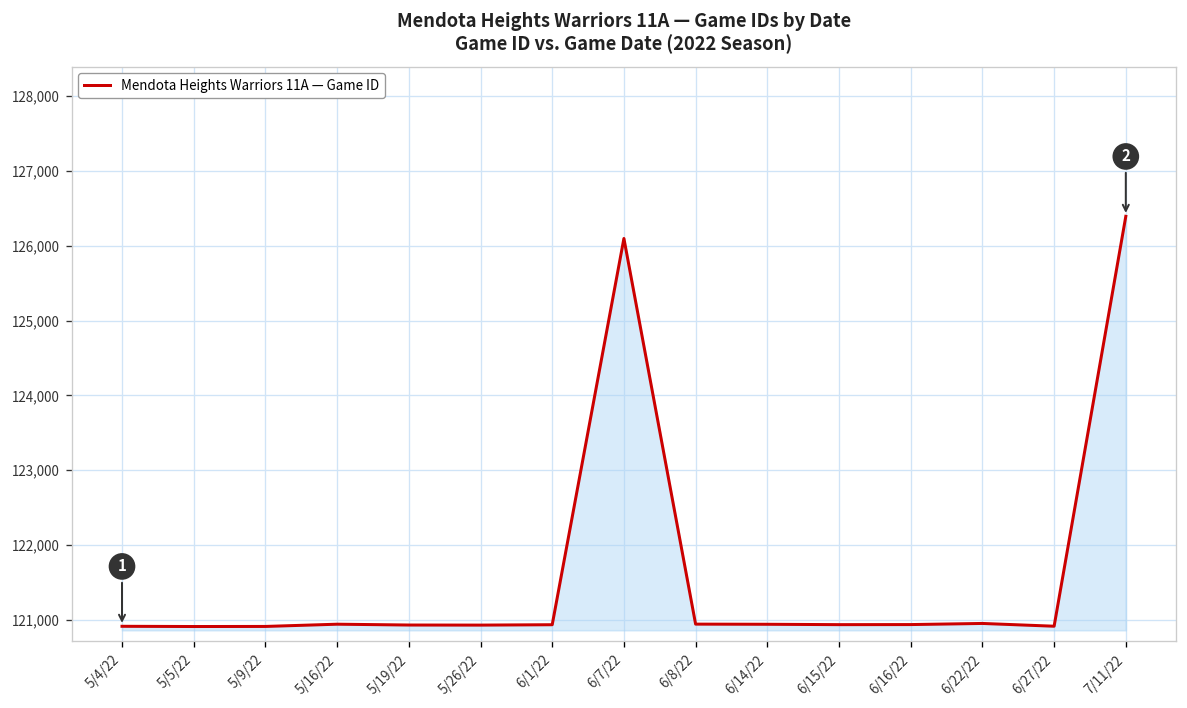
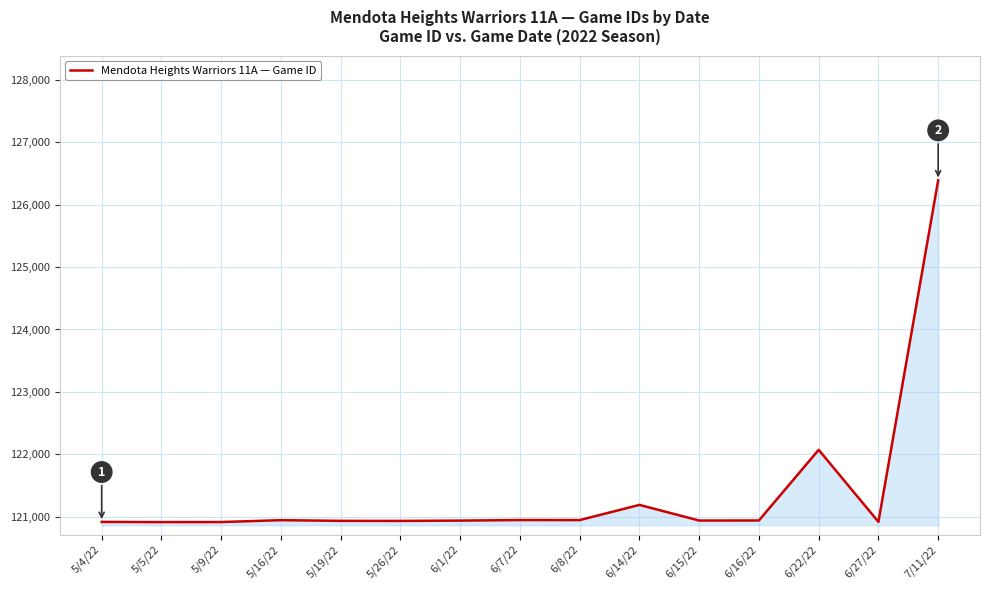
6/7/22: 126,100 -> 120,900
6/14/22: 120,900 -> 121,200
6/22/22: 121,000 -> 122,100
